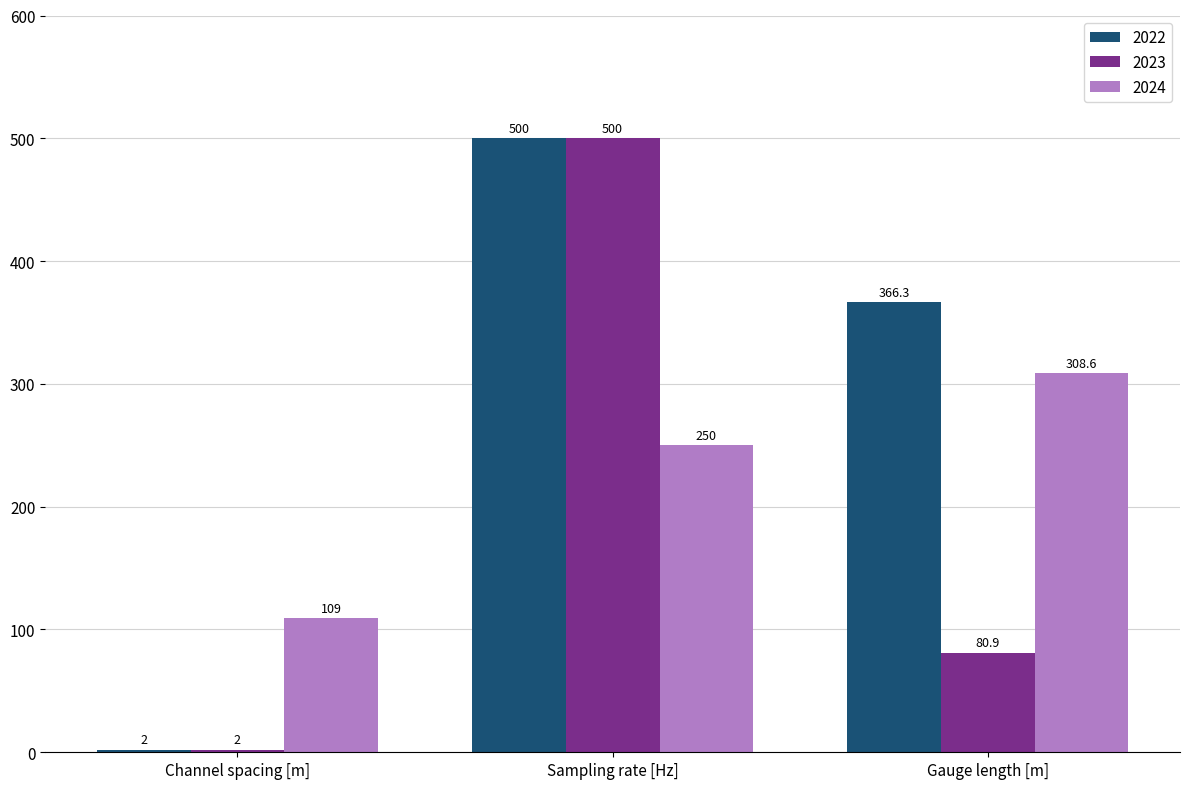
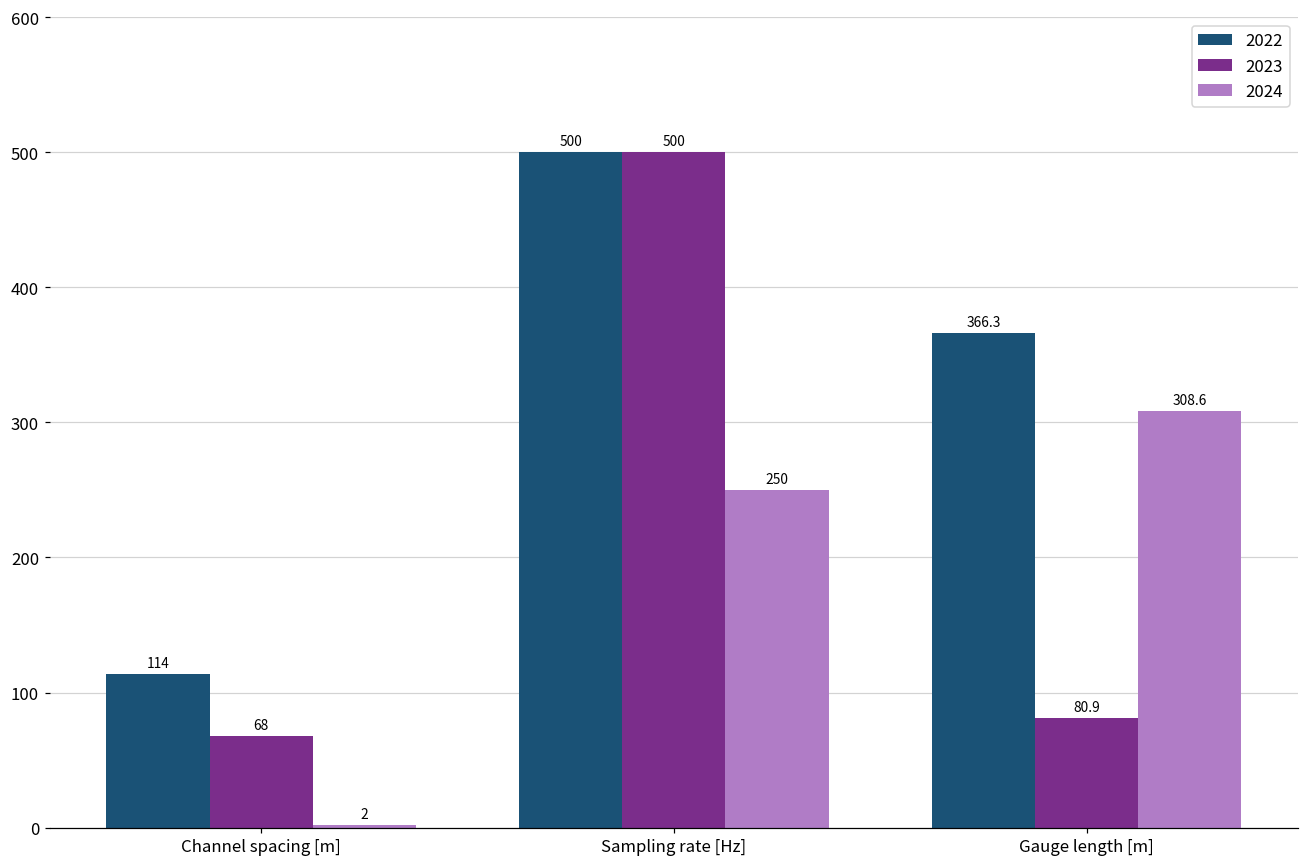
2022, Channel spacing [m]: 2 -> 114
2023, Channel spacing [m]: 2 -> 68
2024, Channel spacing [m]: 109 -> 2
